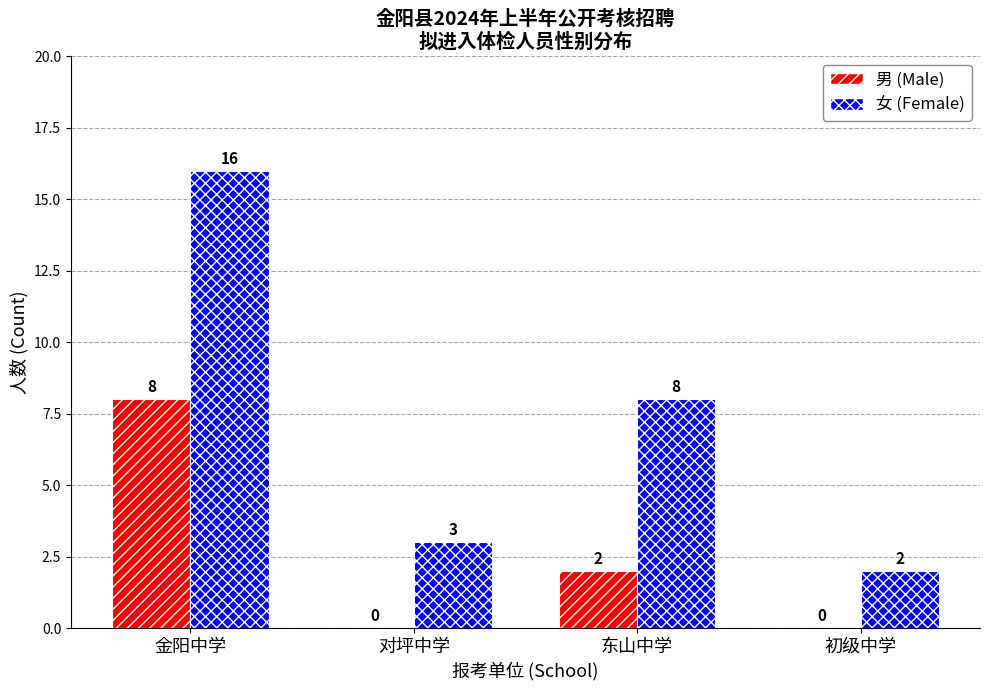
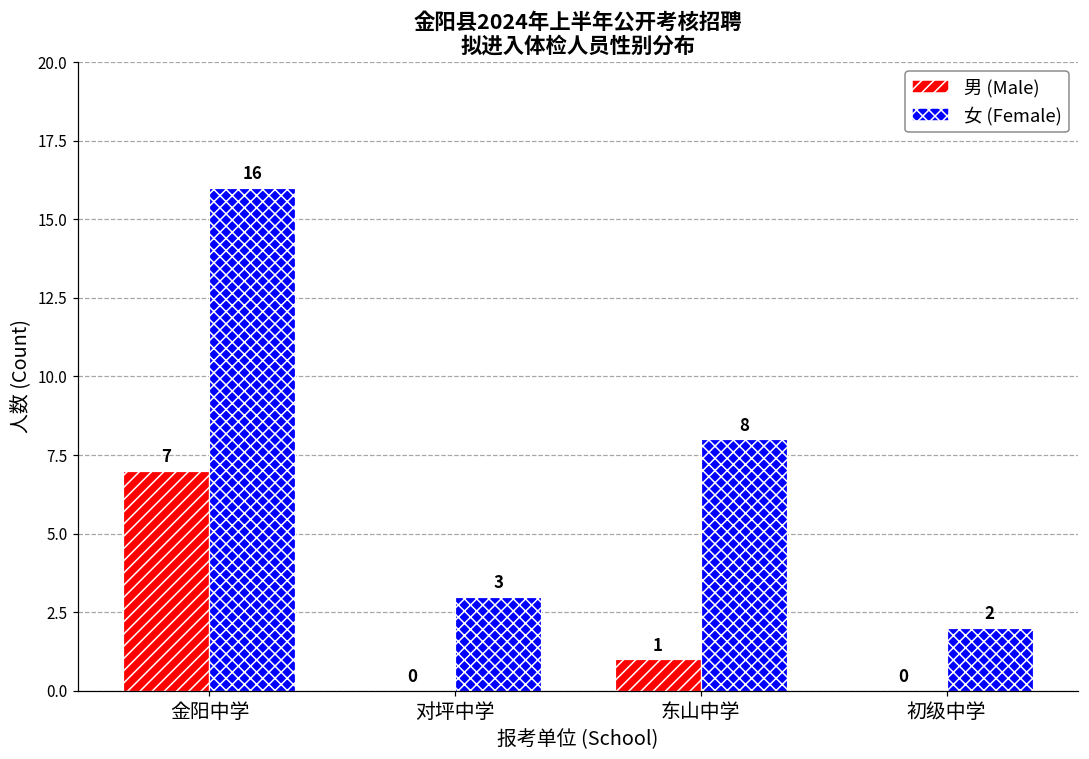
男 (Male), 金阳中学: 8 -> 7
男 (Male), 东山中学: 2 -> 1
